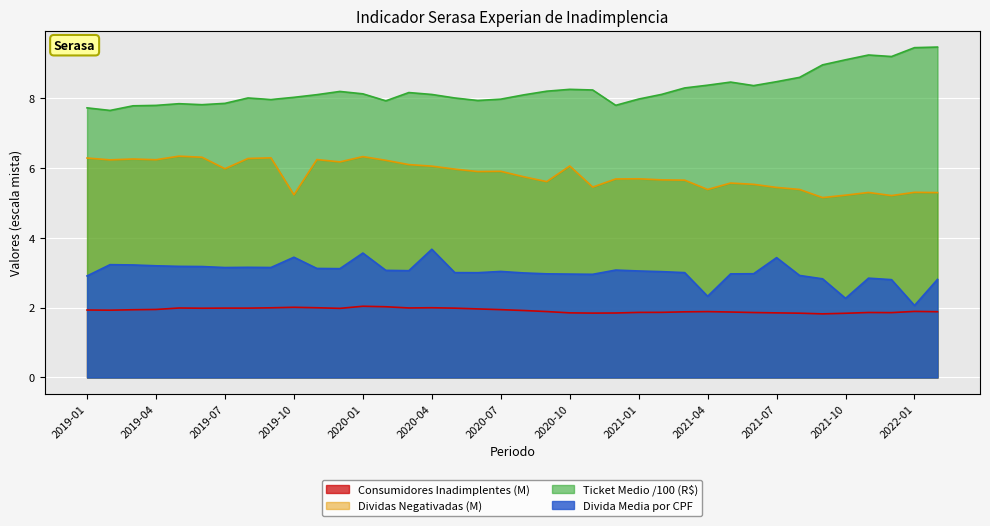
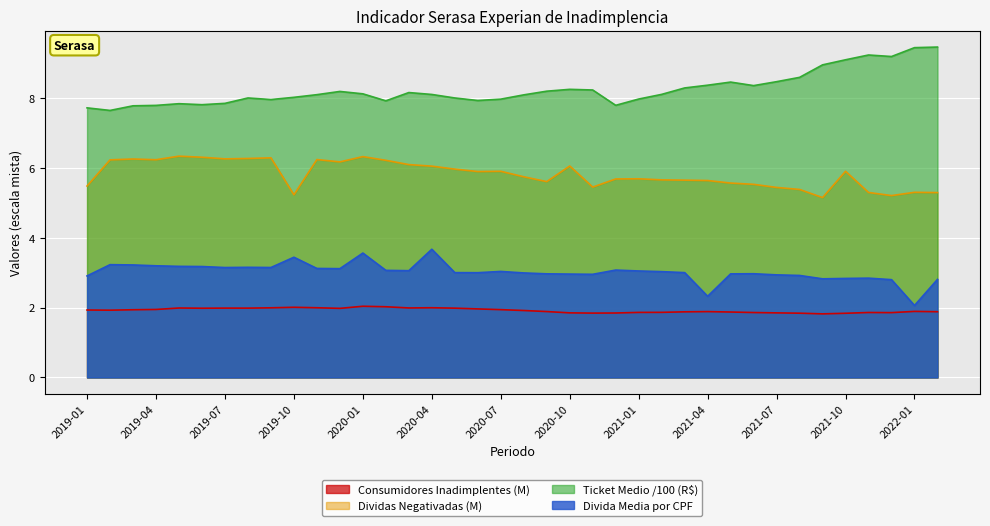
Dividas Negativadas (M), 2019-01: 6.3 -> 5.5
Dividas Negativadas (M), 2019-07: 6.0 -> 6.3
Dividas Negativadas (M), 2021-04: 5.4 -> 5.6
Divida Media por CPF, 2021-07: 3.4 -> 2.9
Dividas Negativadas (M), 2021-10: 5.2 -> 5.9
Divida Media por CPF, 2021-10: 2.3 -> 2.8
